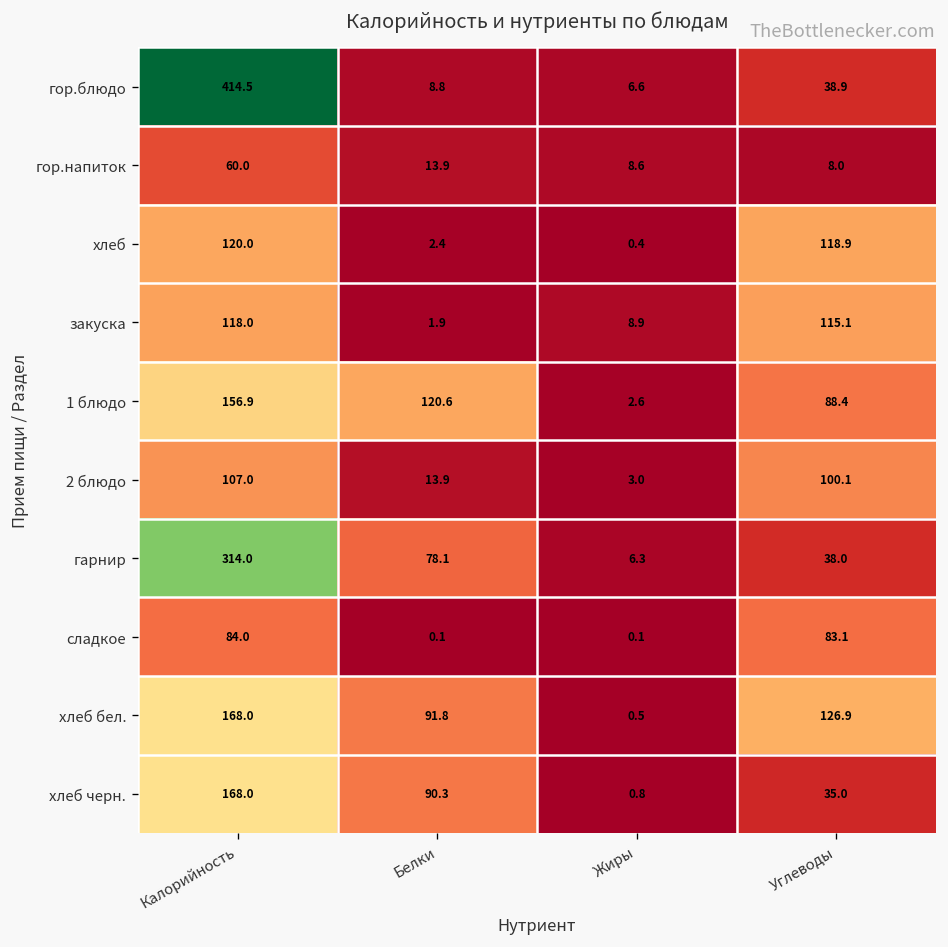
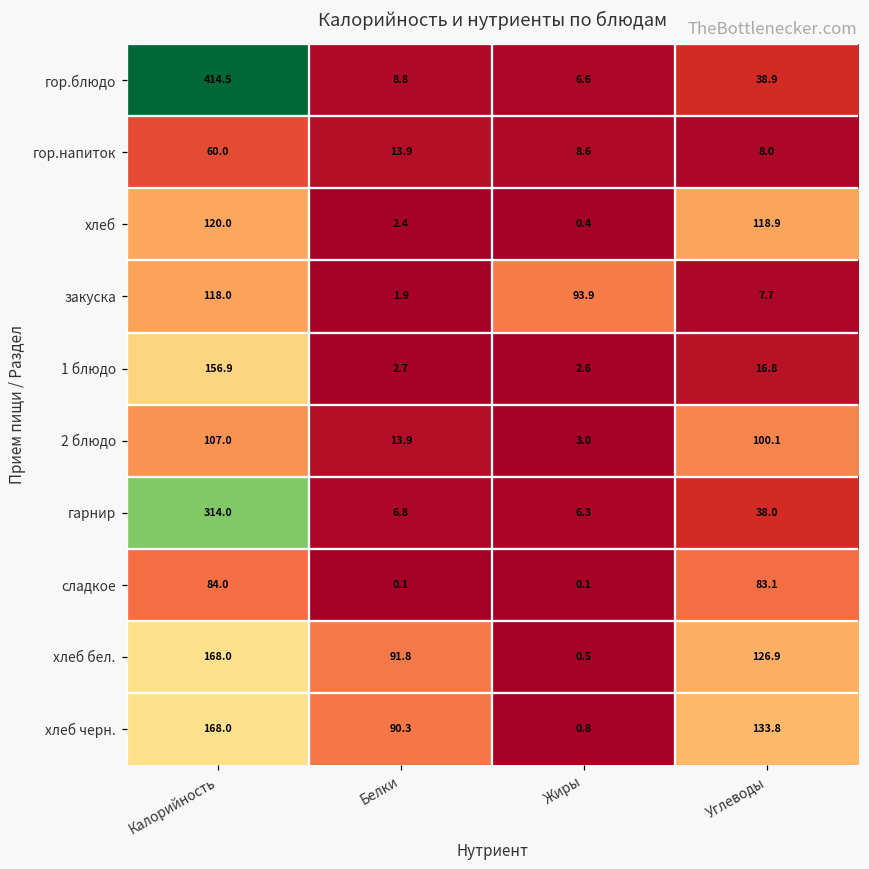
закуска, Жиры: 8.9 -> 93.9
закуска, Углеводы: 115.1 -> 7.7
1 блюдо, Белки: 120.6 -> 2.7
1 блюдо, Углеводы: 88.4 -> 16.8
гарнир, Белки: 78.1 -> 6.8
хлеб черн., Углеводы: 35.0 -> 133.8
